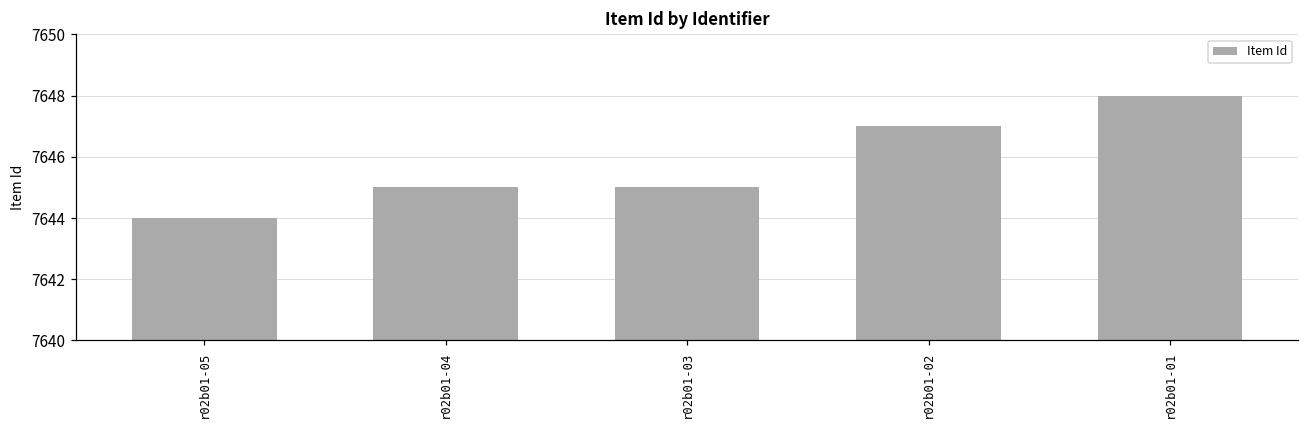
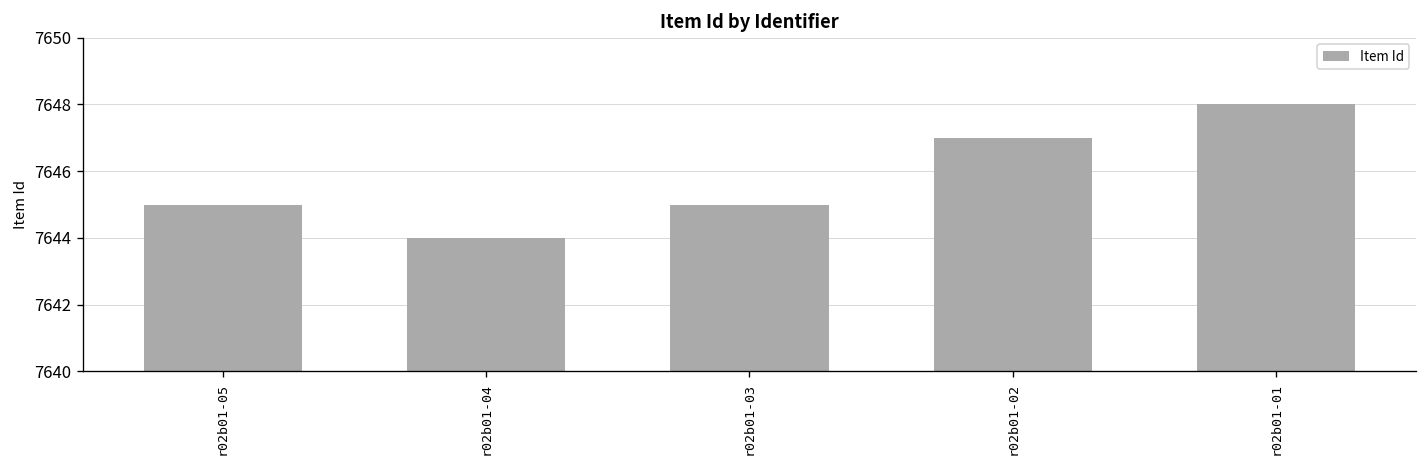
r02b01-05: 7644 -> 7645
r02b01-04: 7645 -> 7644
